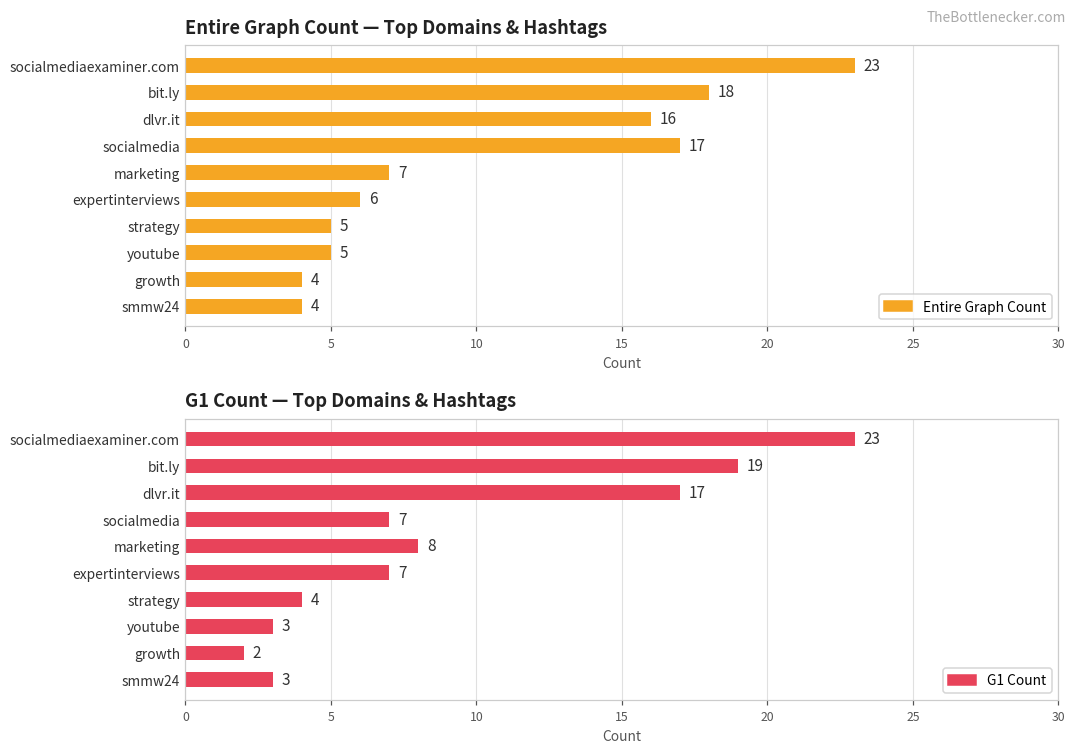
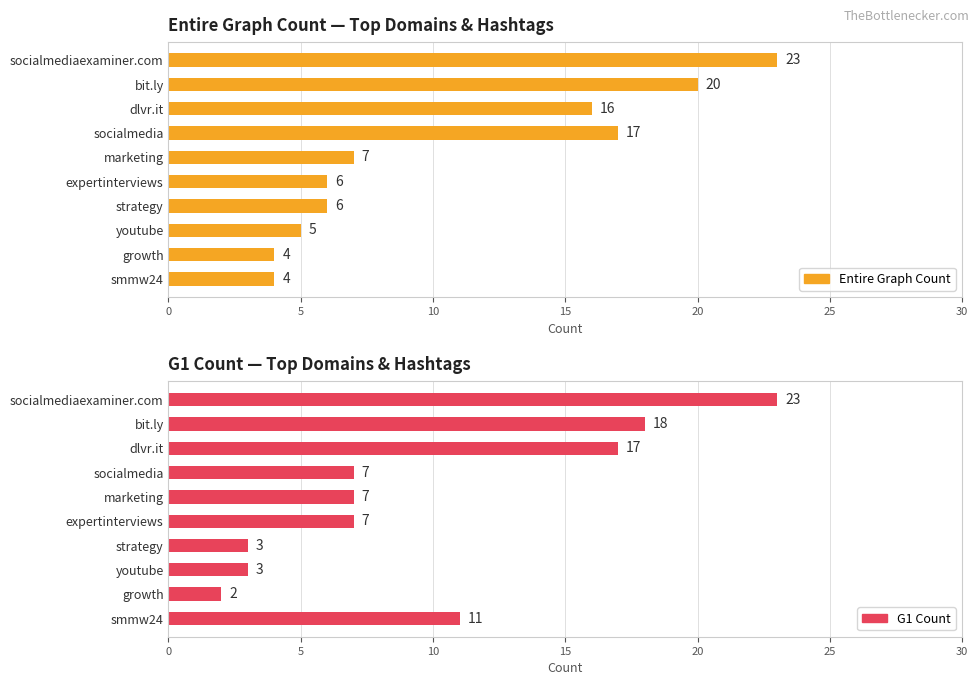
Entire Graph Count — Top Domains & Hashtags, bit.ly: 18 -> 20
Entire Graph Count — Top Domains & Hashtags, strategy: 5 -> 6
G1 Count — Top Domains & Hashtags, bit.ly: 19 -> 18
G1 Count — Top Domains & Hashtags, marketing: 8 -> 7
G1 Count — Top Domains & Hashtags, strategy: 4 -> 3
G1 Count — Top Domains & Hashtags, smmw24: 3 -> 11
